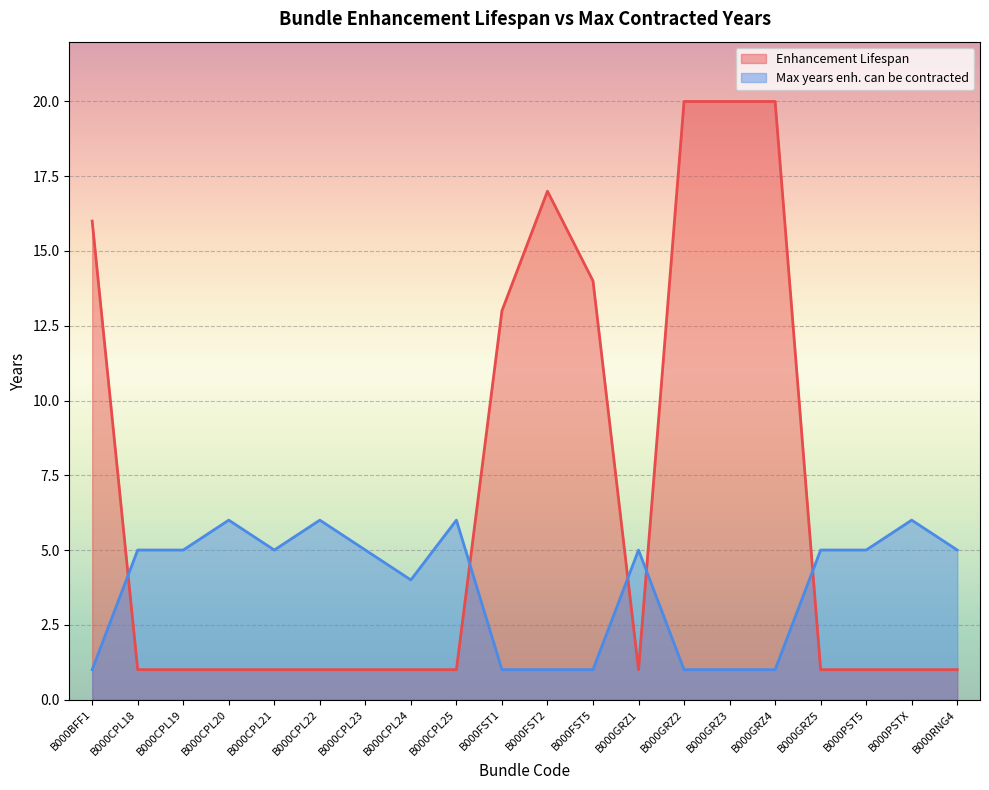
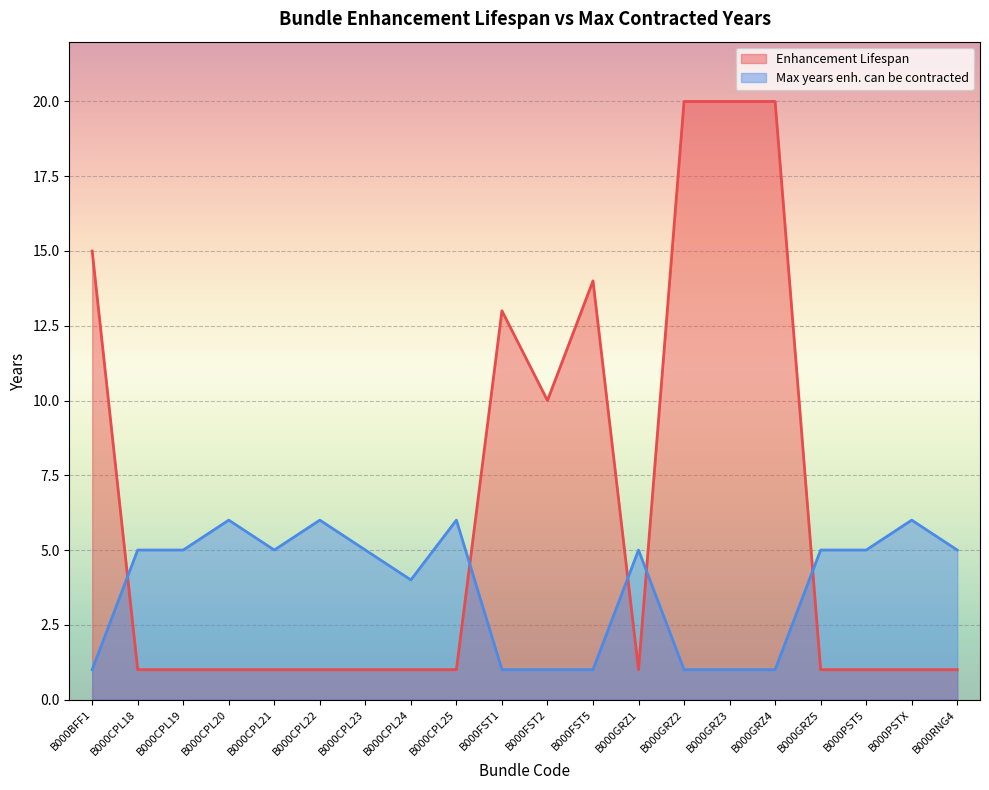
Enhancement Lifespan, B000BFF1: 16 -> 15
Enhancement Lifespan, B000FST2: 17 -> 10
